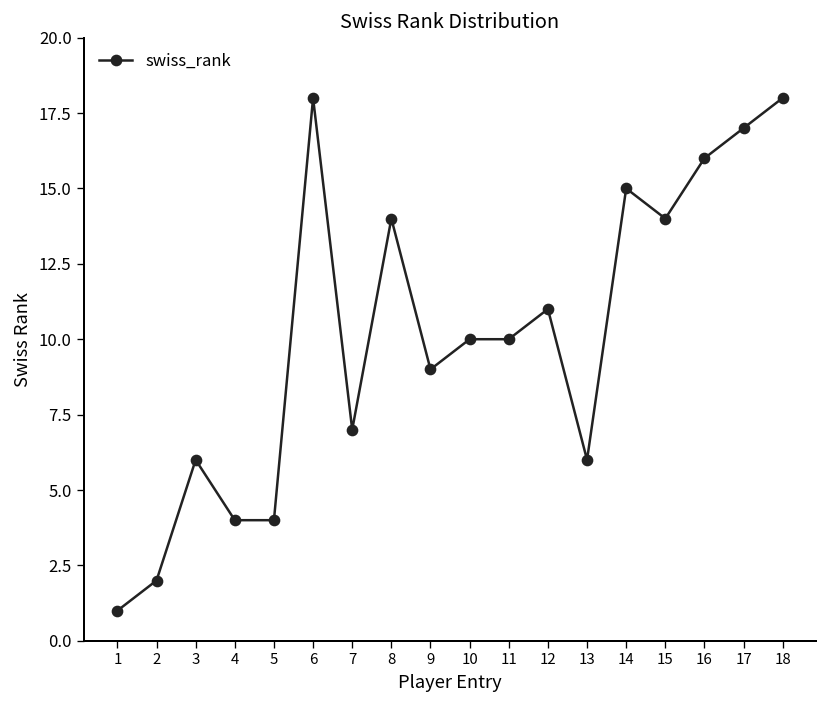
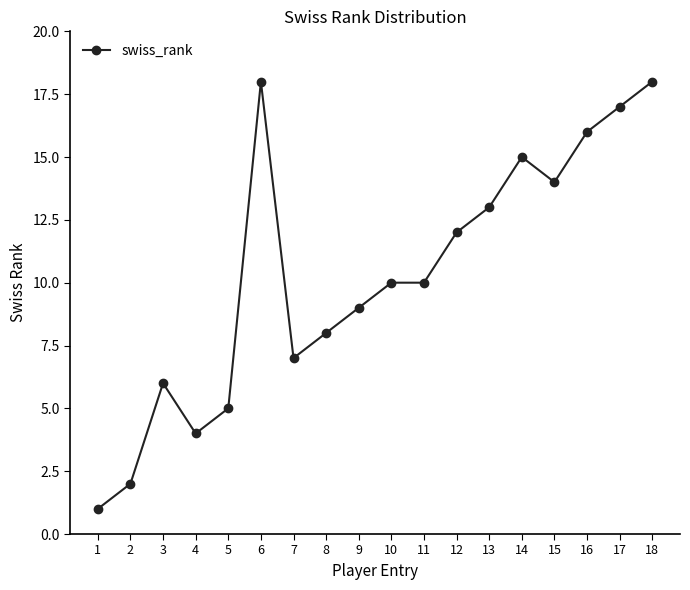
5: 4 -> 5
8: 14 -> 8
12: 11 -> 12
13: 6 -> 13
